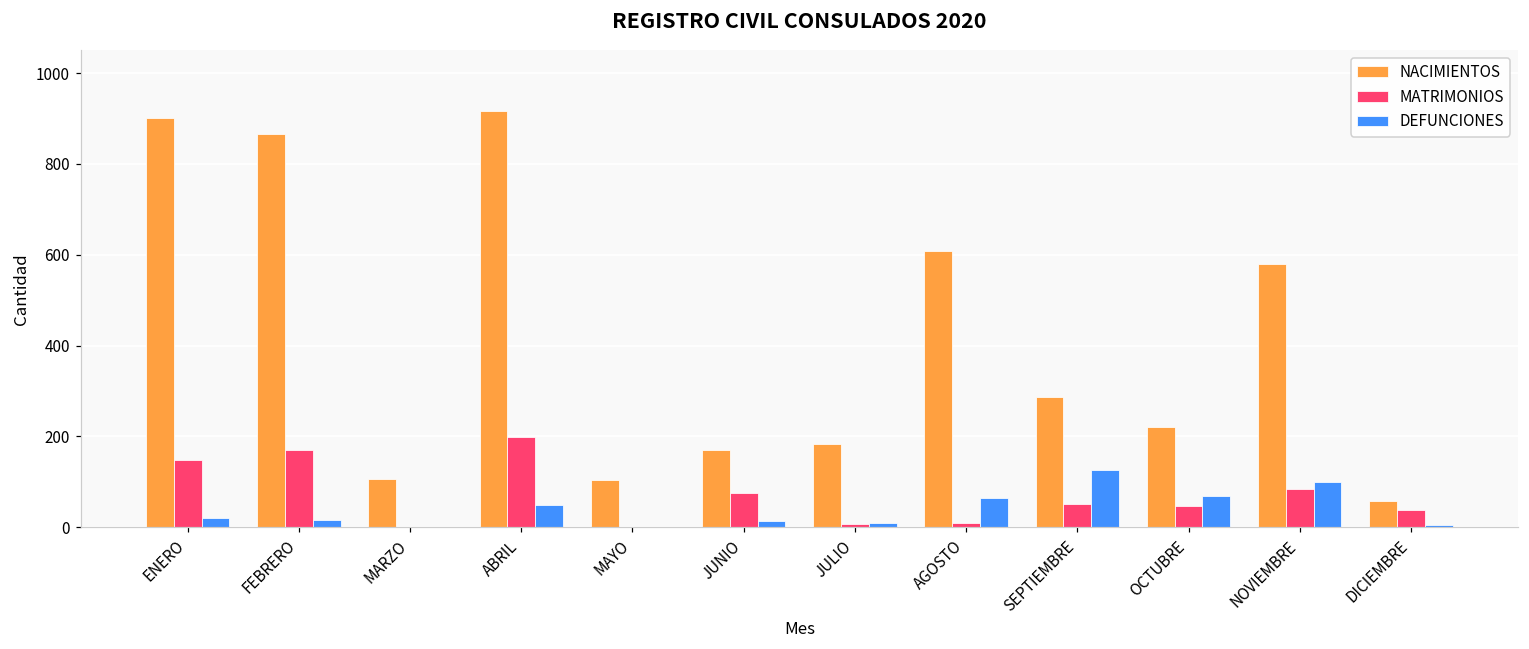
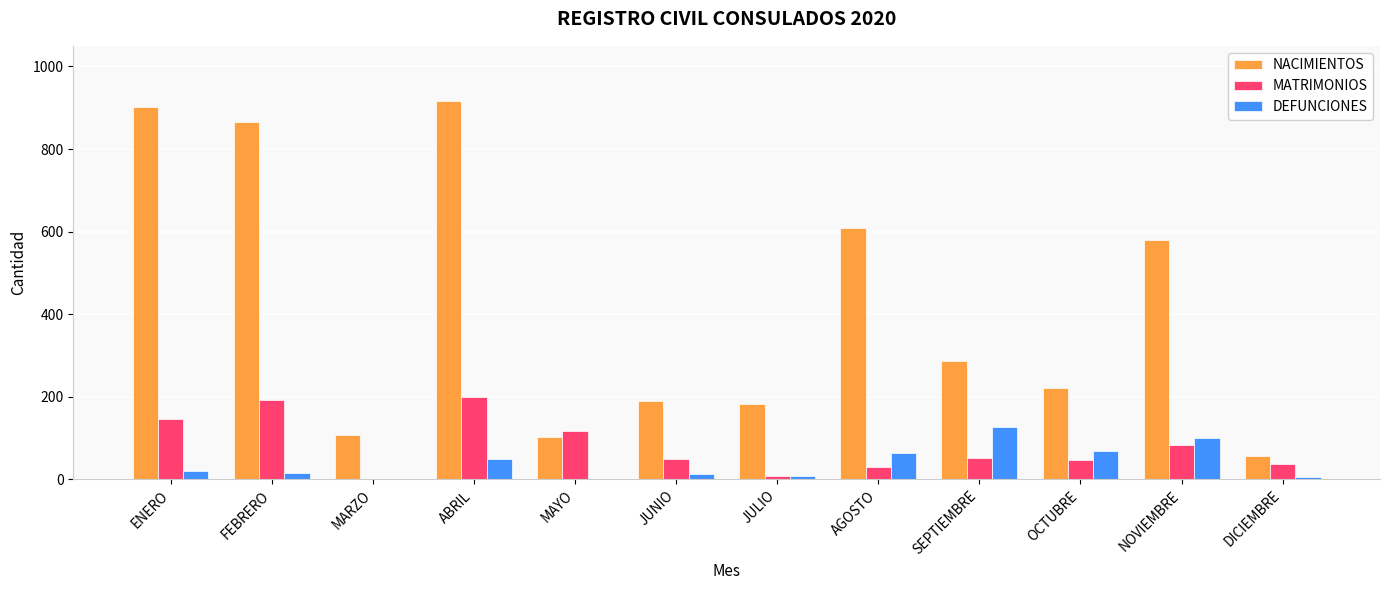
MATRIMONIOS, FEBRERO: 170 -> 190
MATRIMONIOS, MAYO: 0 -> 120
NACIMIENTOS, JUNIO: 170 -> 190
MATRIMONIOS, JUNIO: 80 -> 50
MATRIMONIOS, AGOSTO: 10 -> 30
